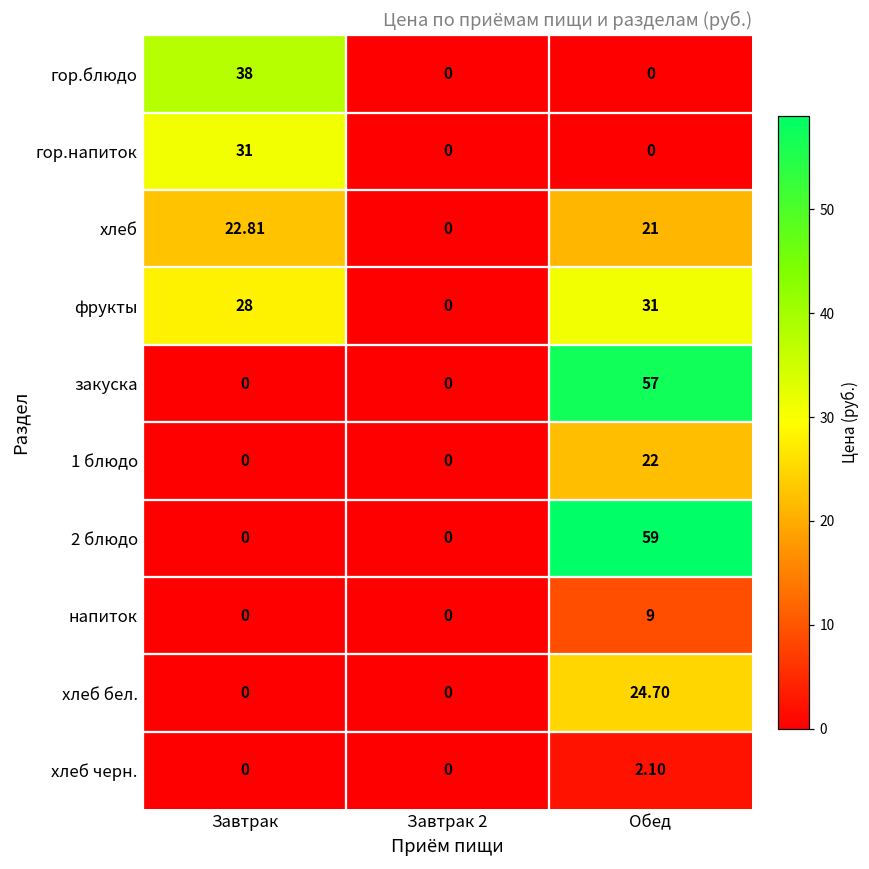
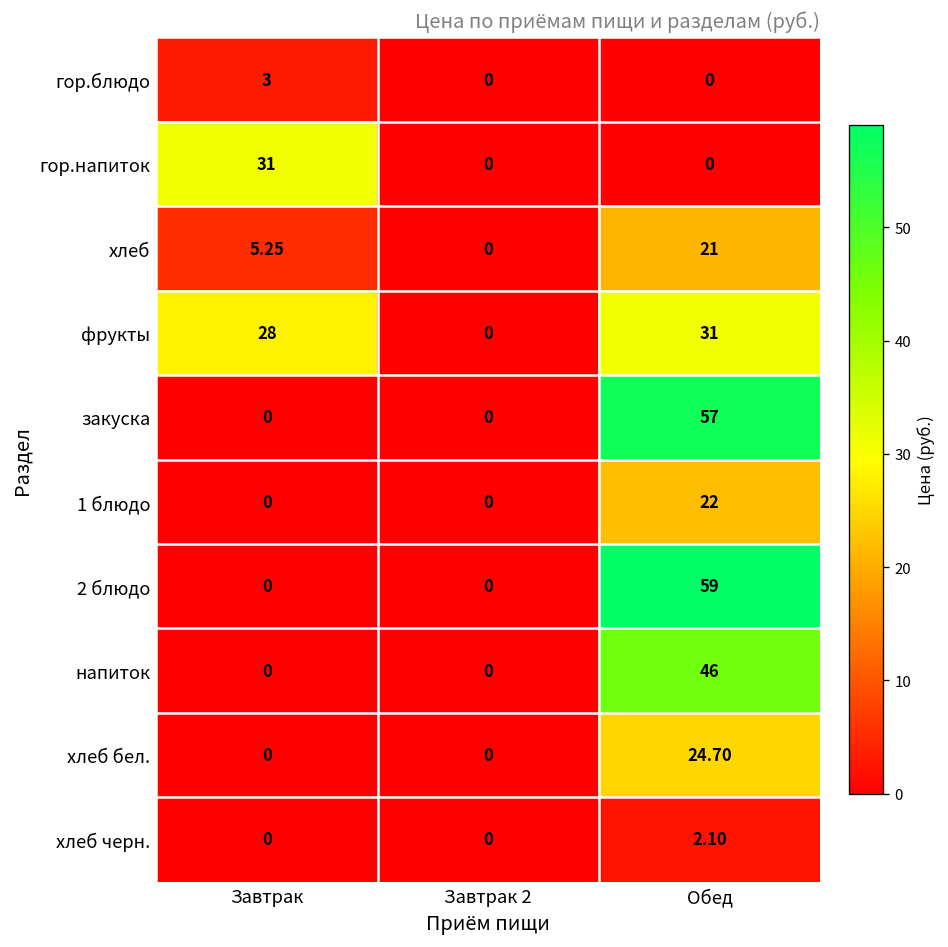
гор.блюдо, Завтрак: 38 -> 3
хлеб, Завтрак: 22.81 -> 5.25
напиток, Обед: 9 -> 46
